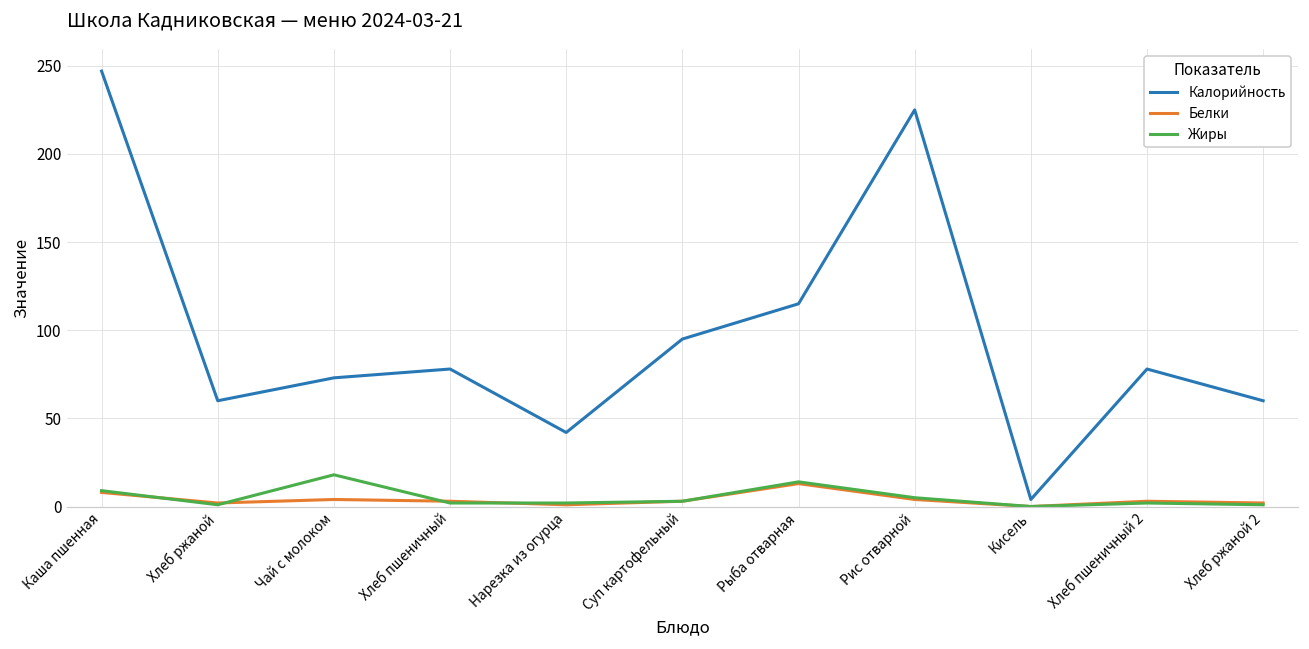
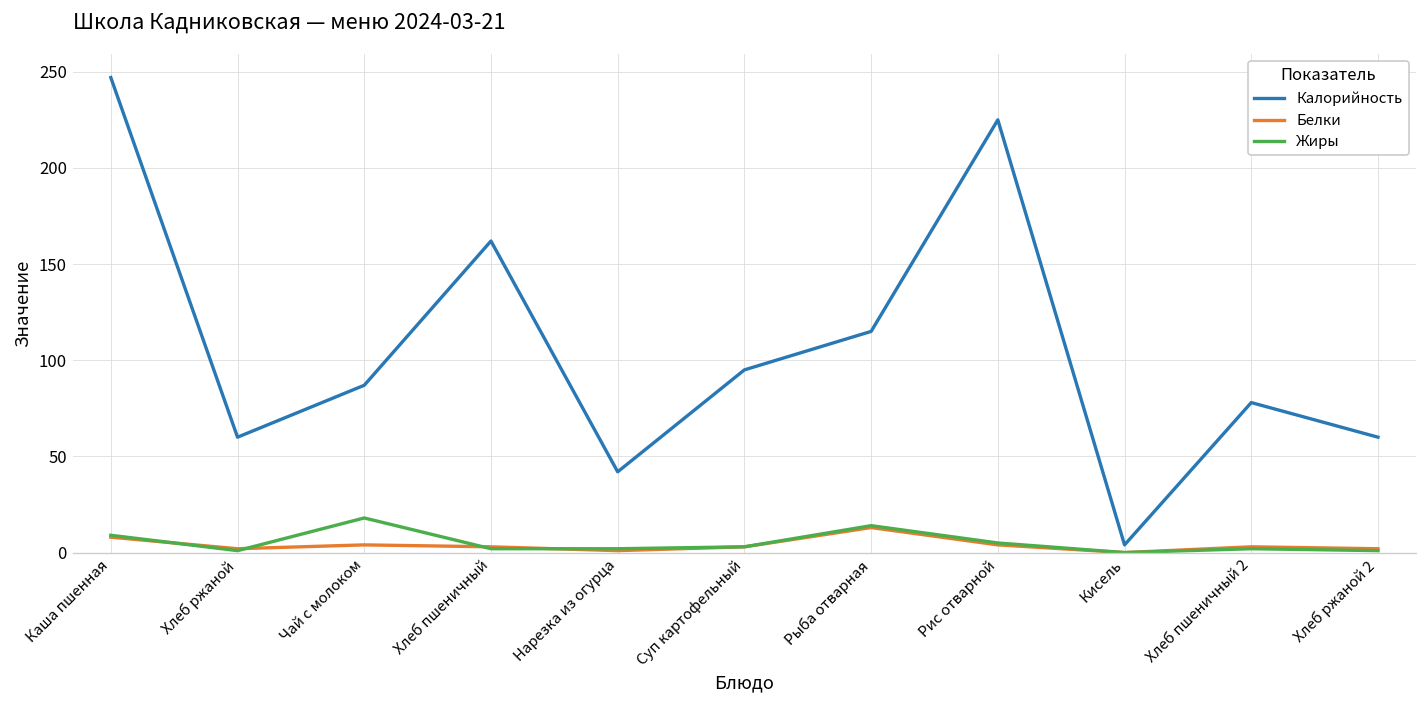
Калорийность, Чай с молоком: 73 -> 87
Калорийность, Хлеб пшеничный: 78 -> 162
